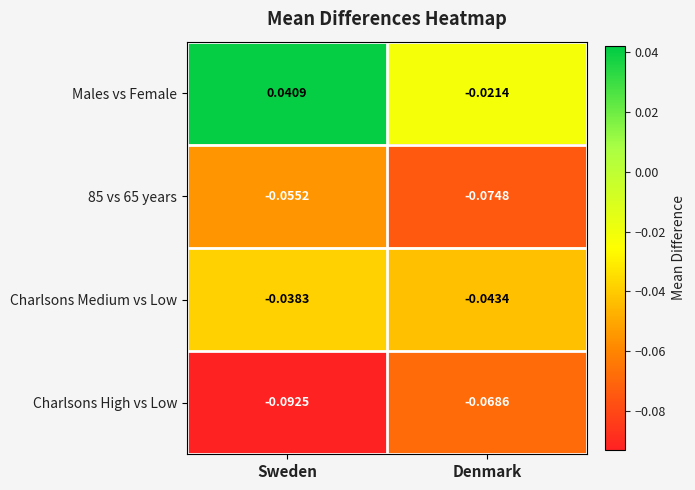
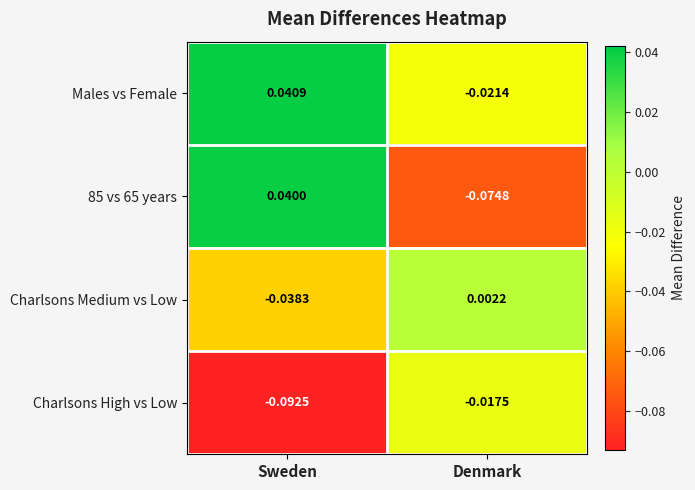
85 vs 65 years, Sweden: -0.0552 -> 0.0400
Charlsons Medium vs Low, Denmark: -0.0434 -> 0.0022
Charlsons High vs Low, Denmark: -0.0686 -> -0.0175
